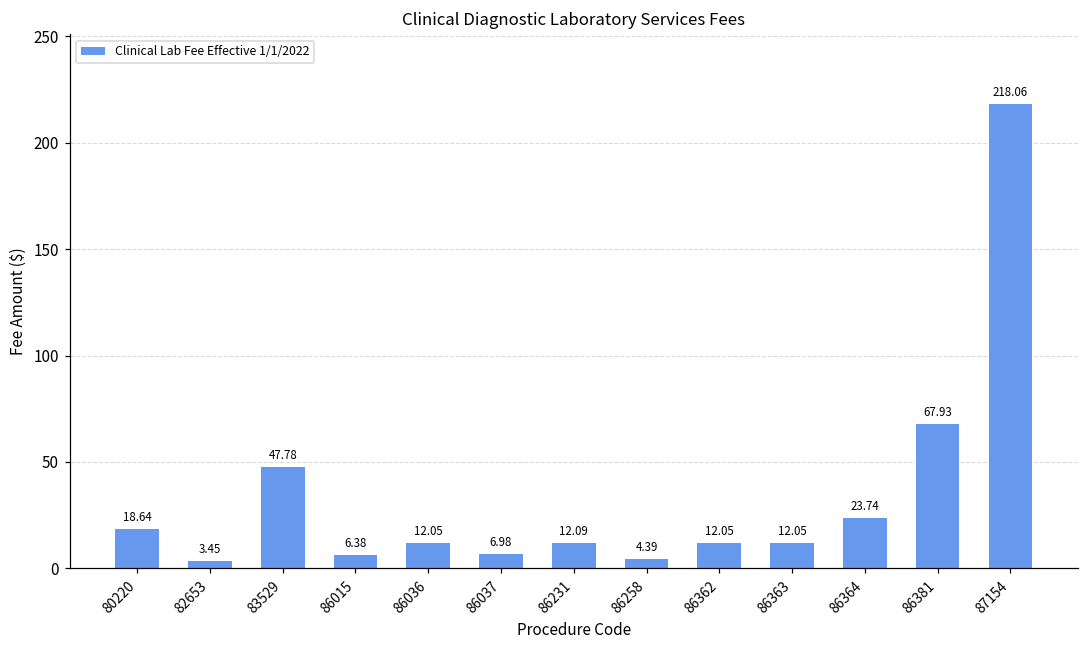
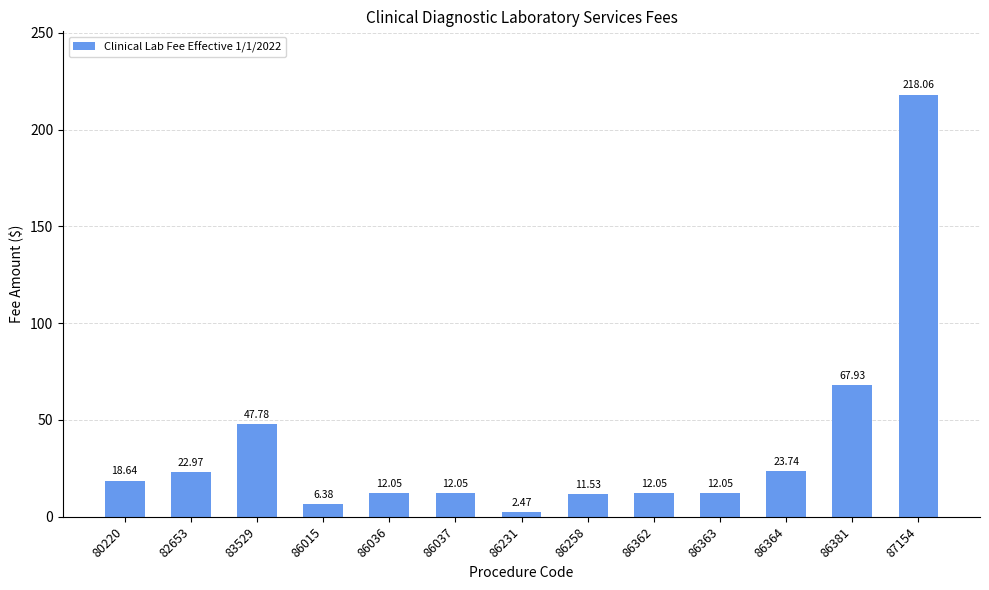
82653: 3.45 -> 22.97
86037: 6.98 -> 12.05
86231: 12.09 -> 2.47
86258: 4.39 -> 11.53
